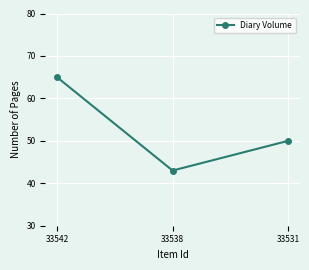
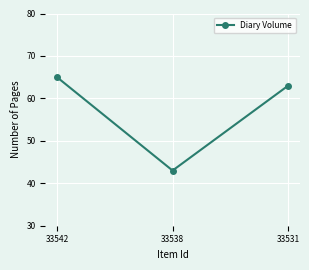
33531: 50 -> 63
